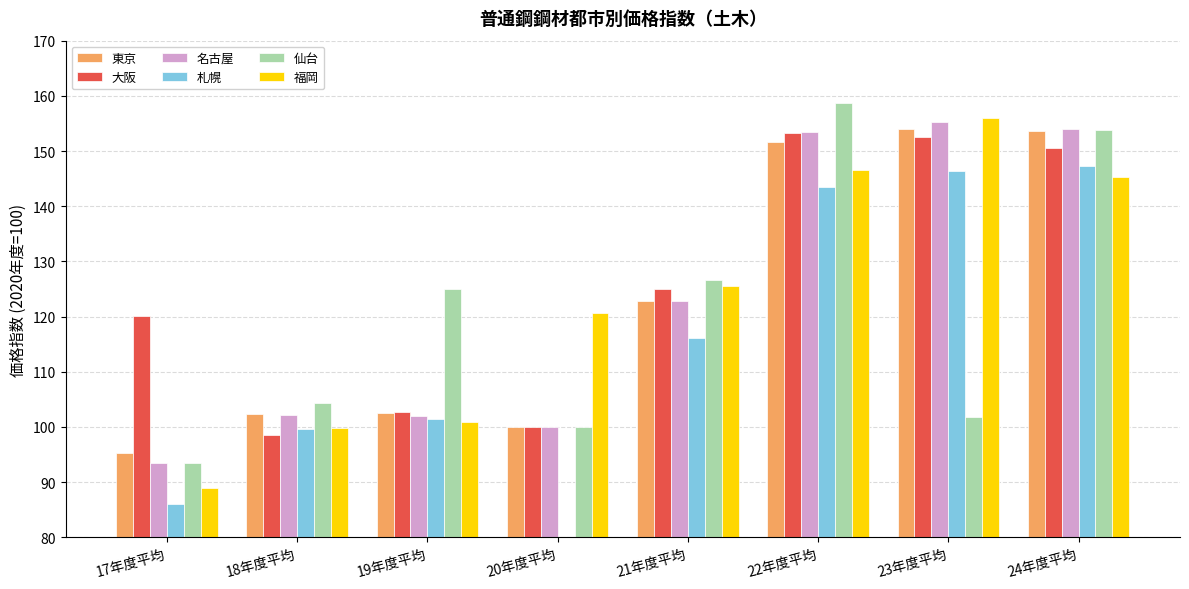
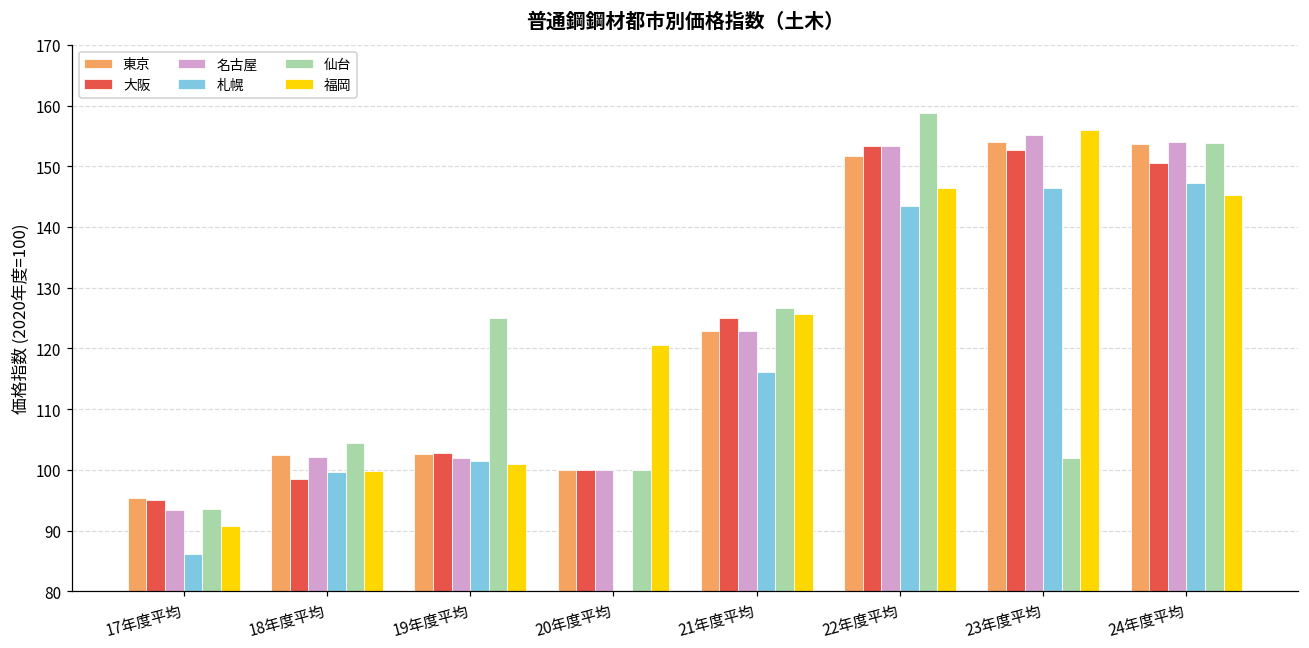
大阪, 17年度平均: 120 -> 95
福岡, 17年度平均: 89 -> 91
